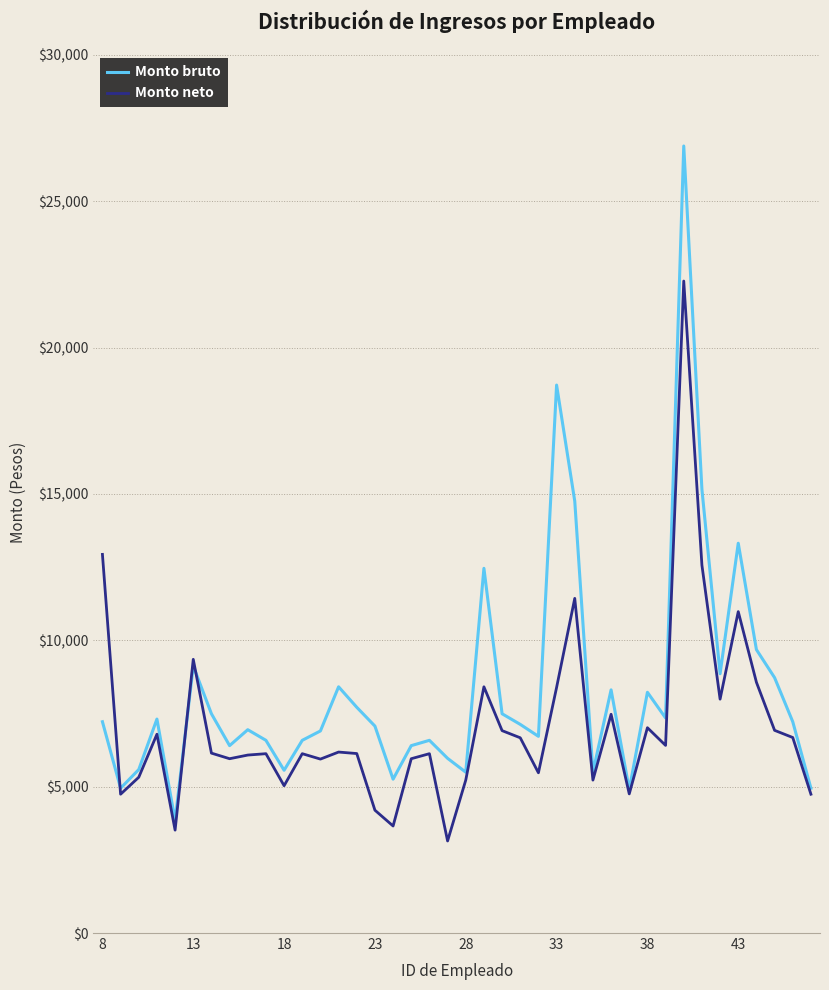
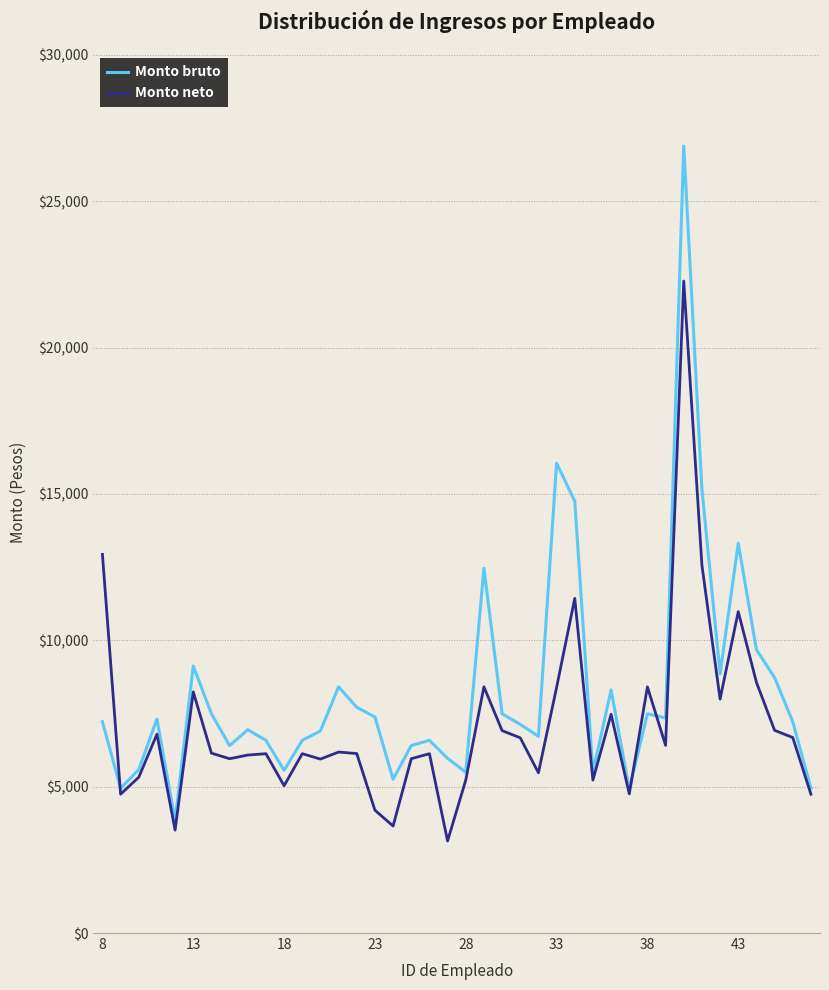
Monto neto, 13: $9,400 -> $8,200
Monto bruto, 23: $7,100 -> $7,400
Monto bruto, 33: $18,700 -> $16,100
Monto bruto, 38: $8,200 -> $7,500
Monto neto, 38: $7,000 -> $8,400
